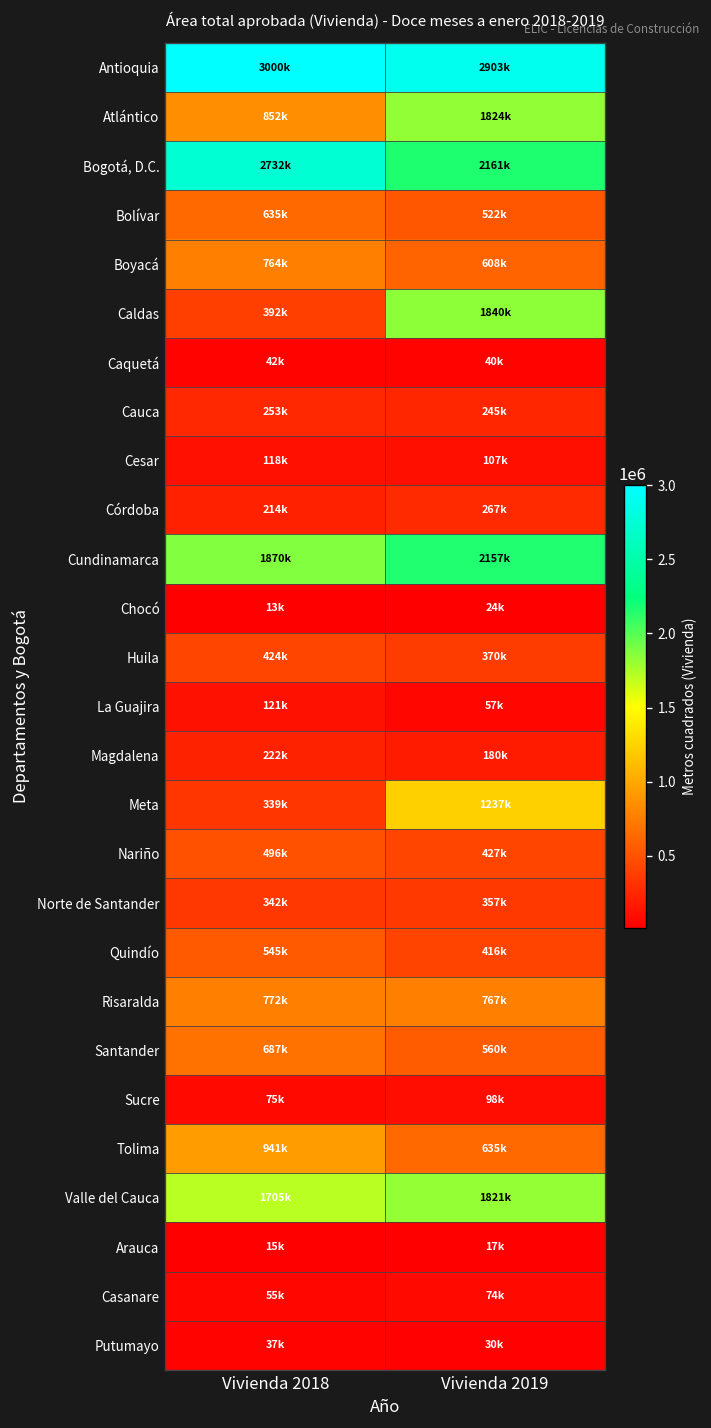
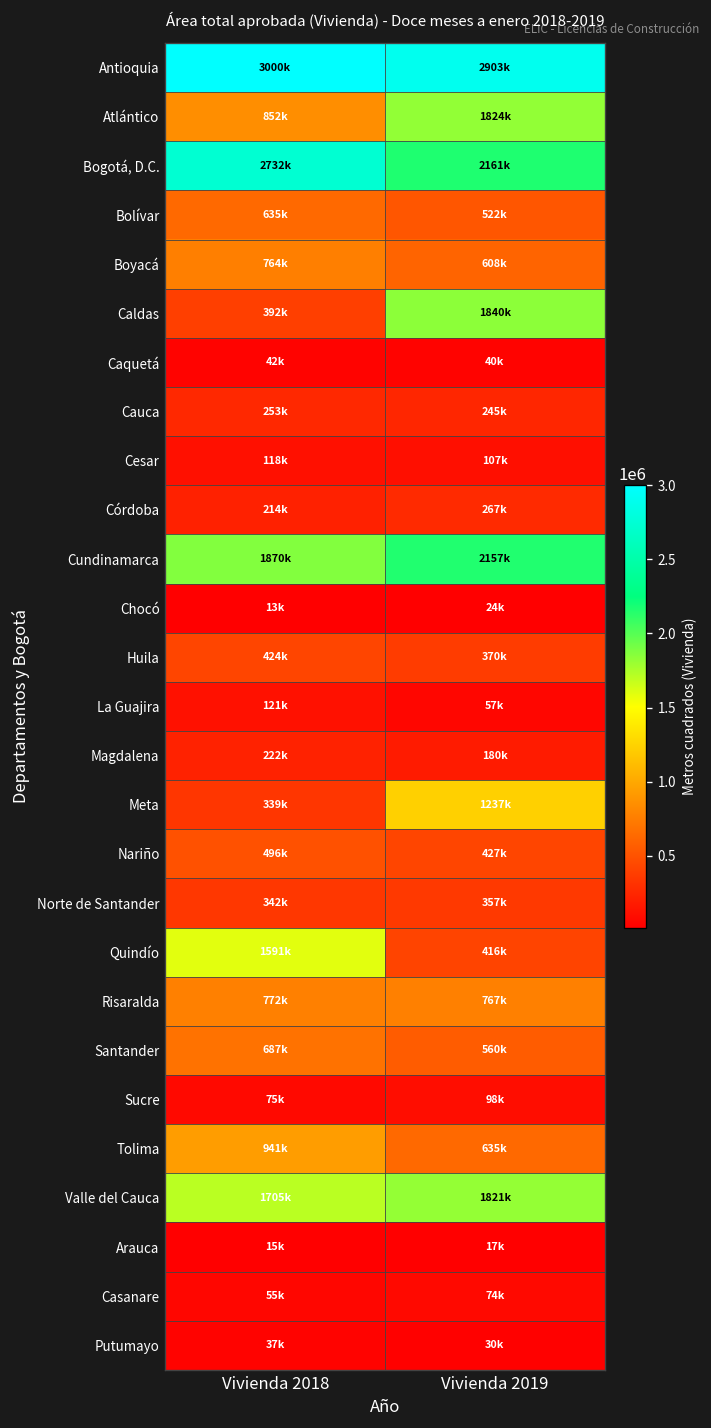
Quindío, Vivienda 2018: 545k -> 1591k
